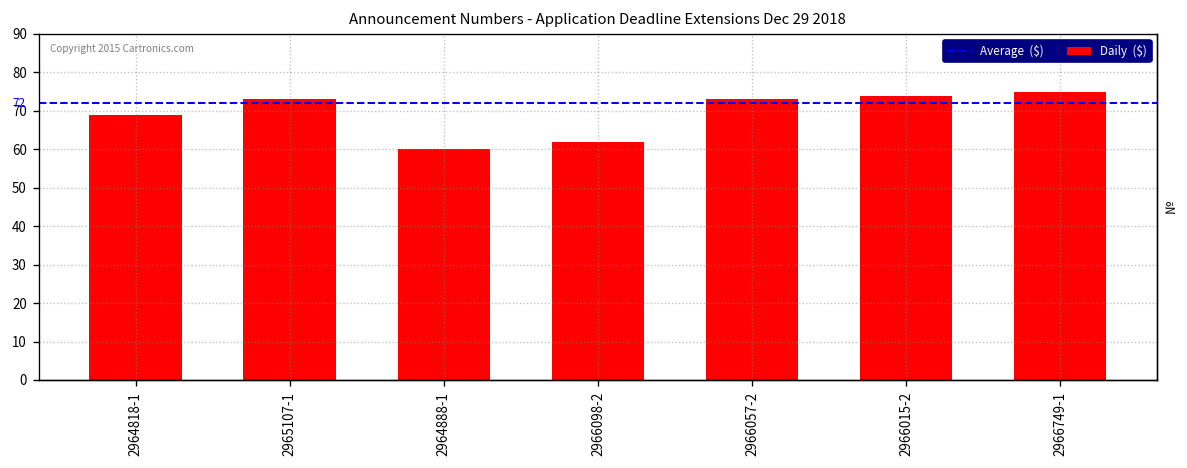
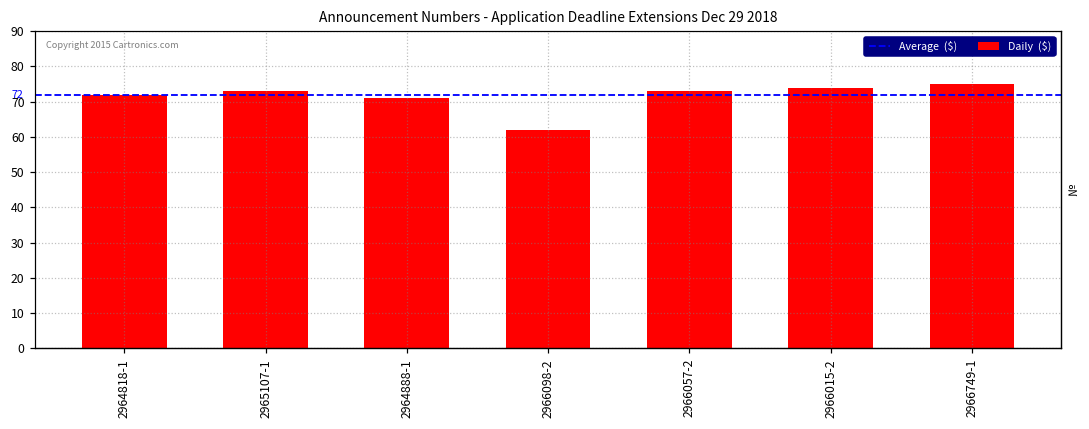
2964818-1: 69 -> 72
2964888-1: 60 -> 71
